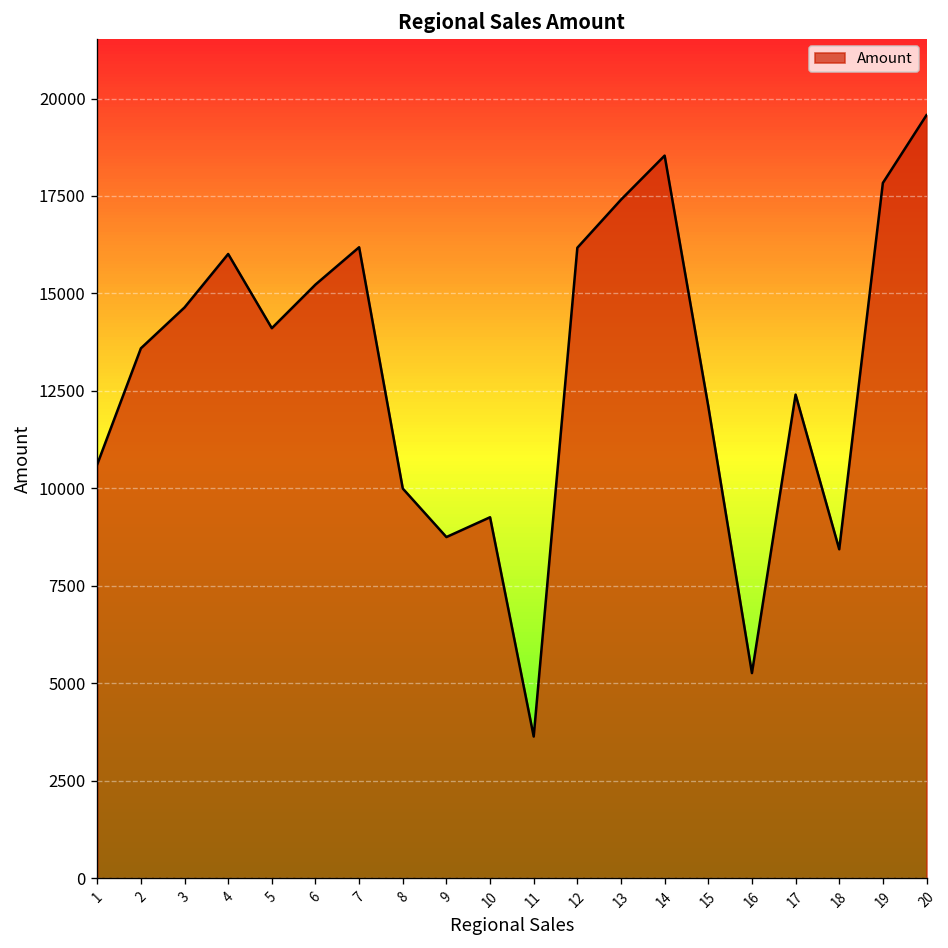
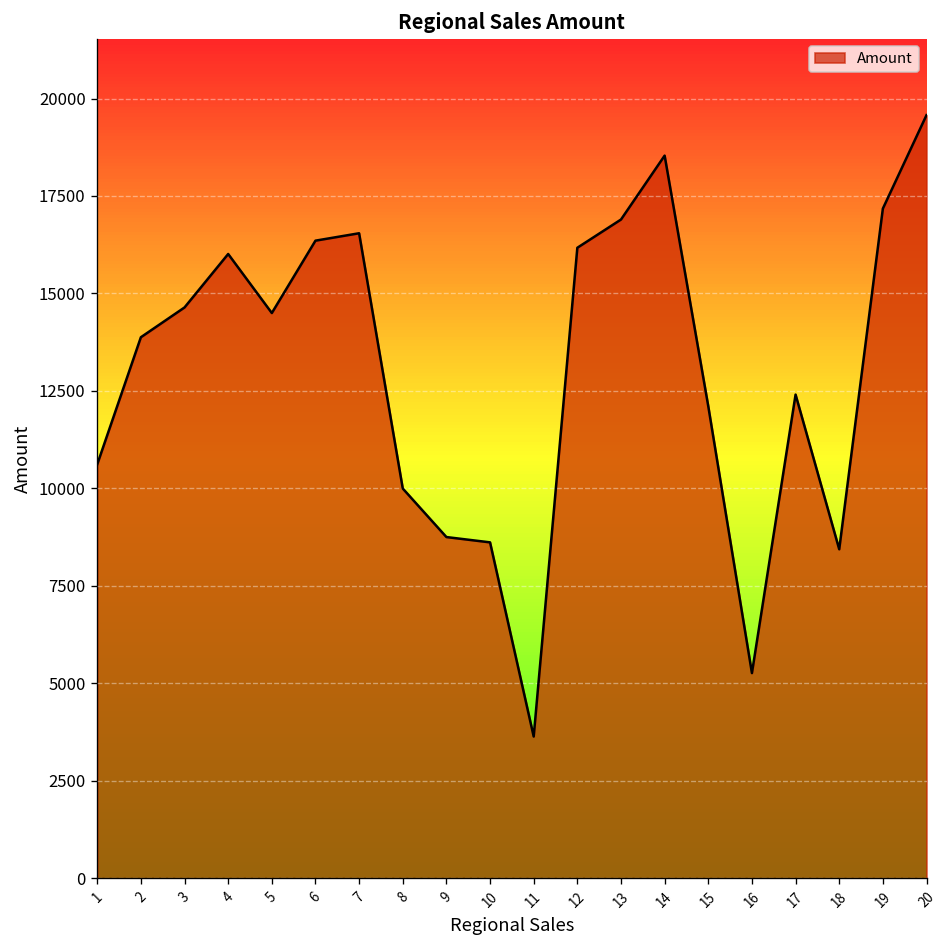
2: 13600 -> 13900
5: 14100 -> 14500
6: 15200 -> 16400
7: 16200 -> 16500
10: 9300 -> 8600
13: 17400 -> 16900
19: 17800 -> 17200
